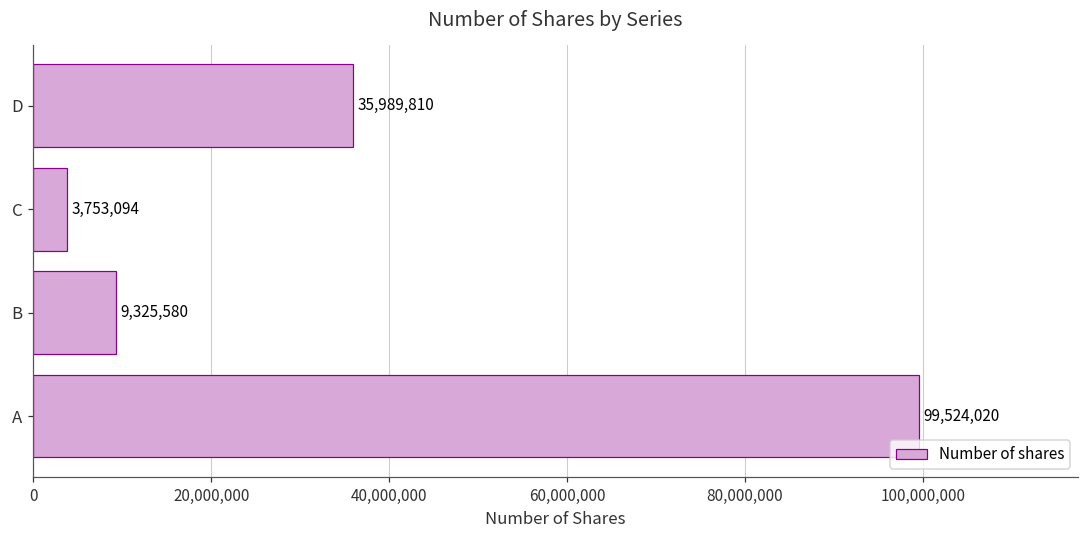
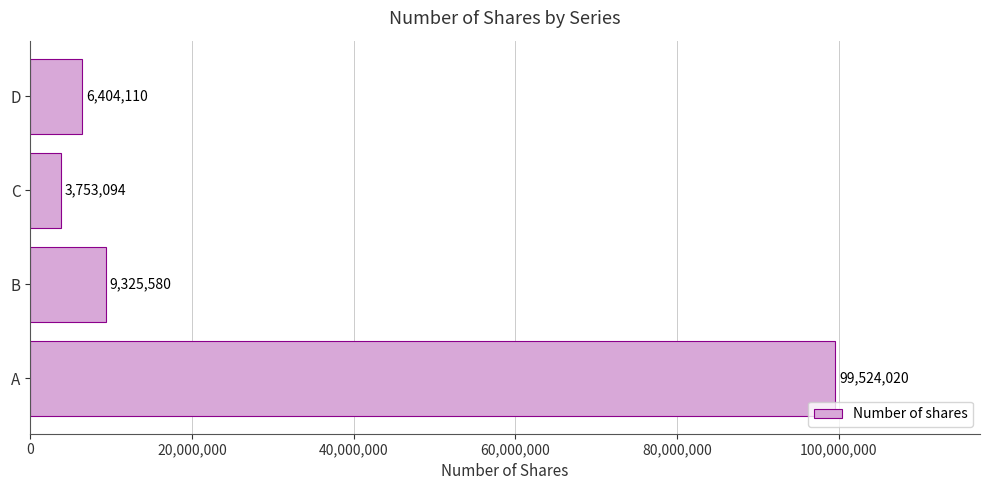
D: 35,989,810 -> 6,404,110
